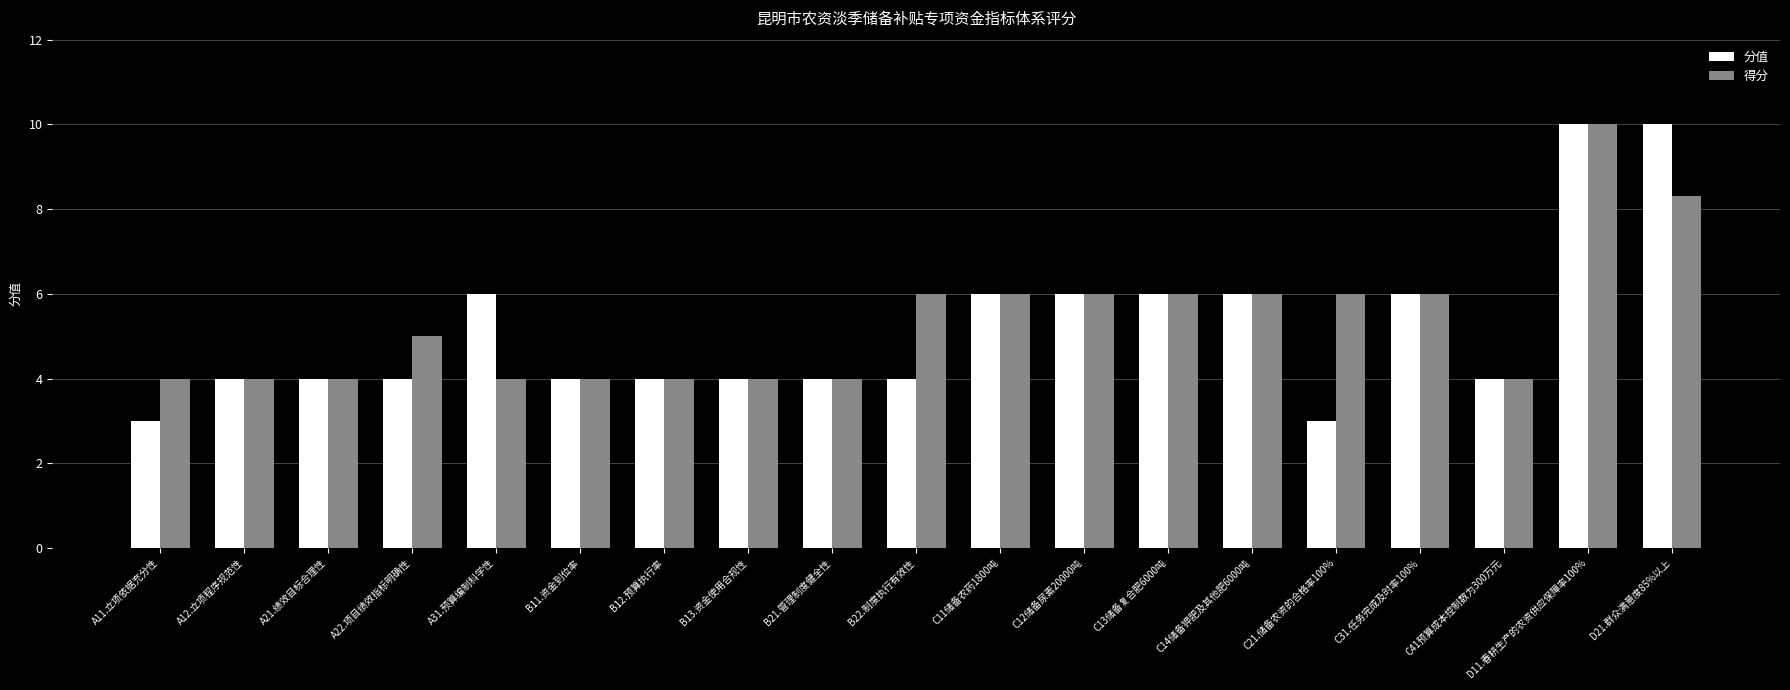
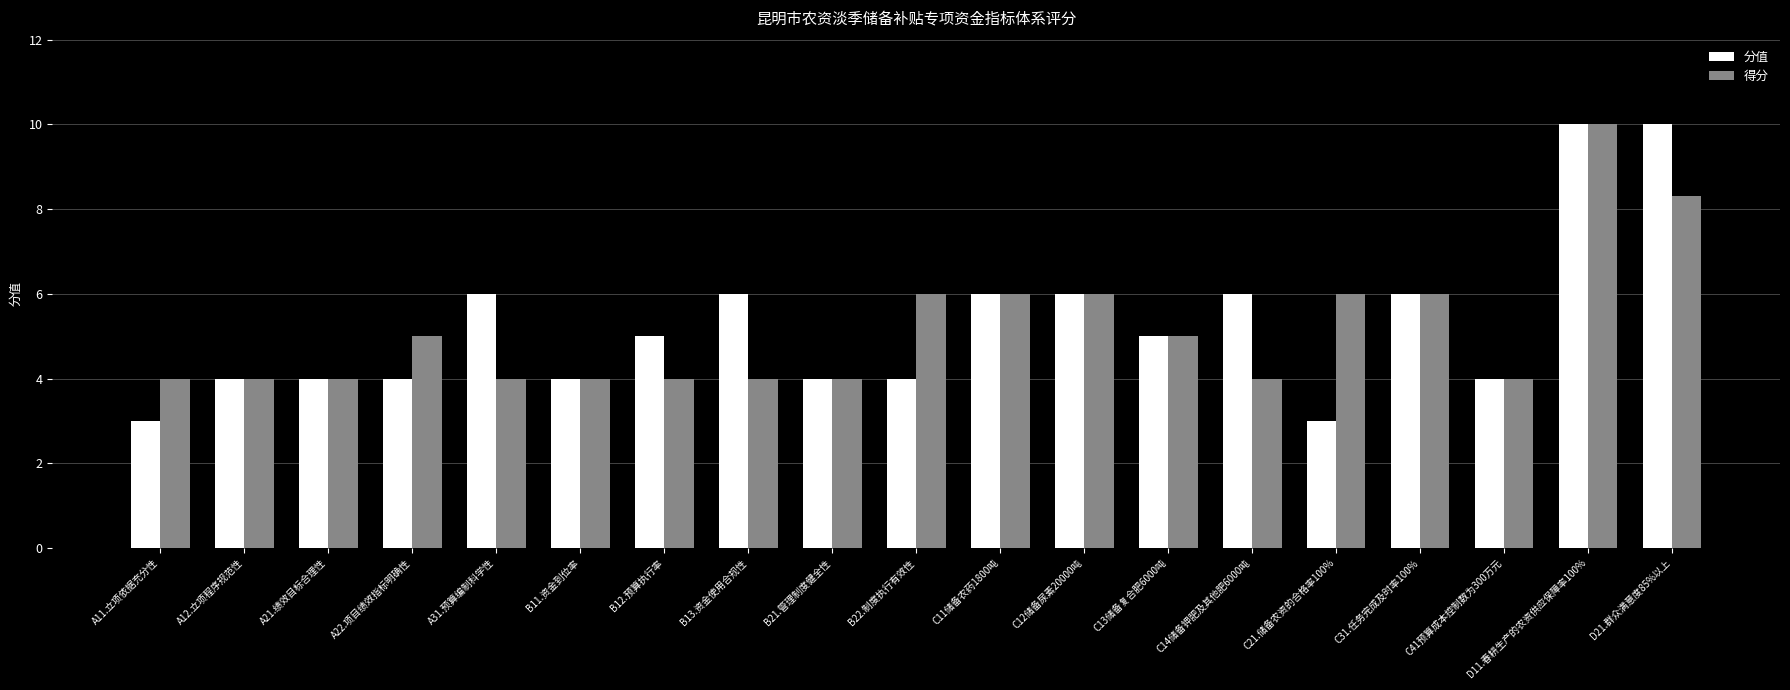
分值, B12.预算执行率: 4 -> 5
分值, B13.资金使用合规性: 4 -> 6
分值, C13储备复合肥6000吨: 6 -> 5
得分, C13储备复合肥6000吨: 6 -> 5
得分, C14储备钾肥及其他肥6000吨: 6 -> 4
